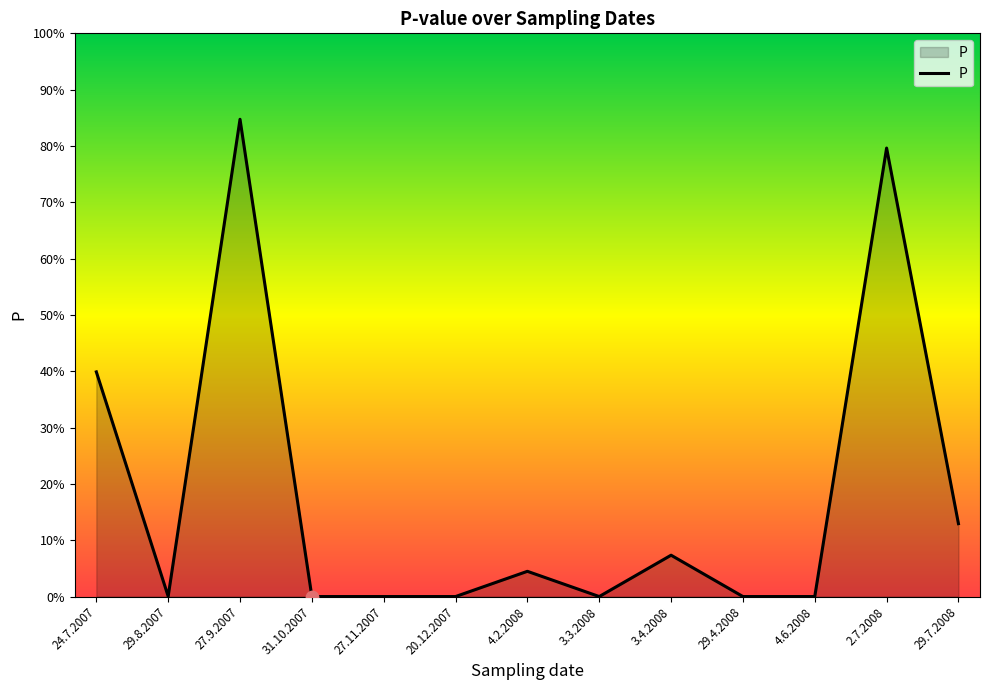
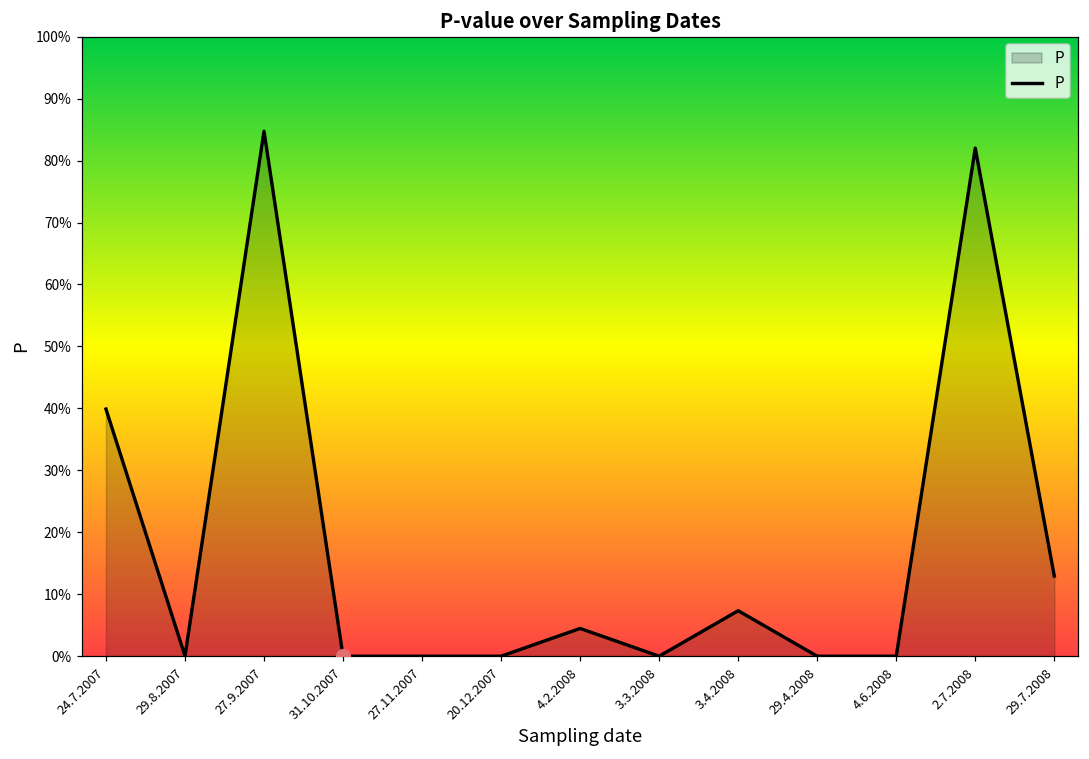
P, 2.7.2008: 80% -> 82%
